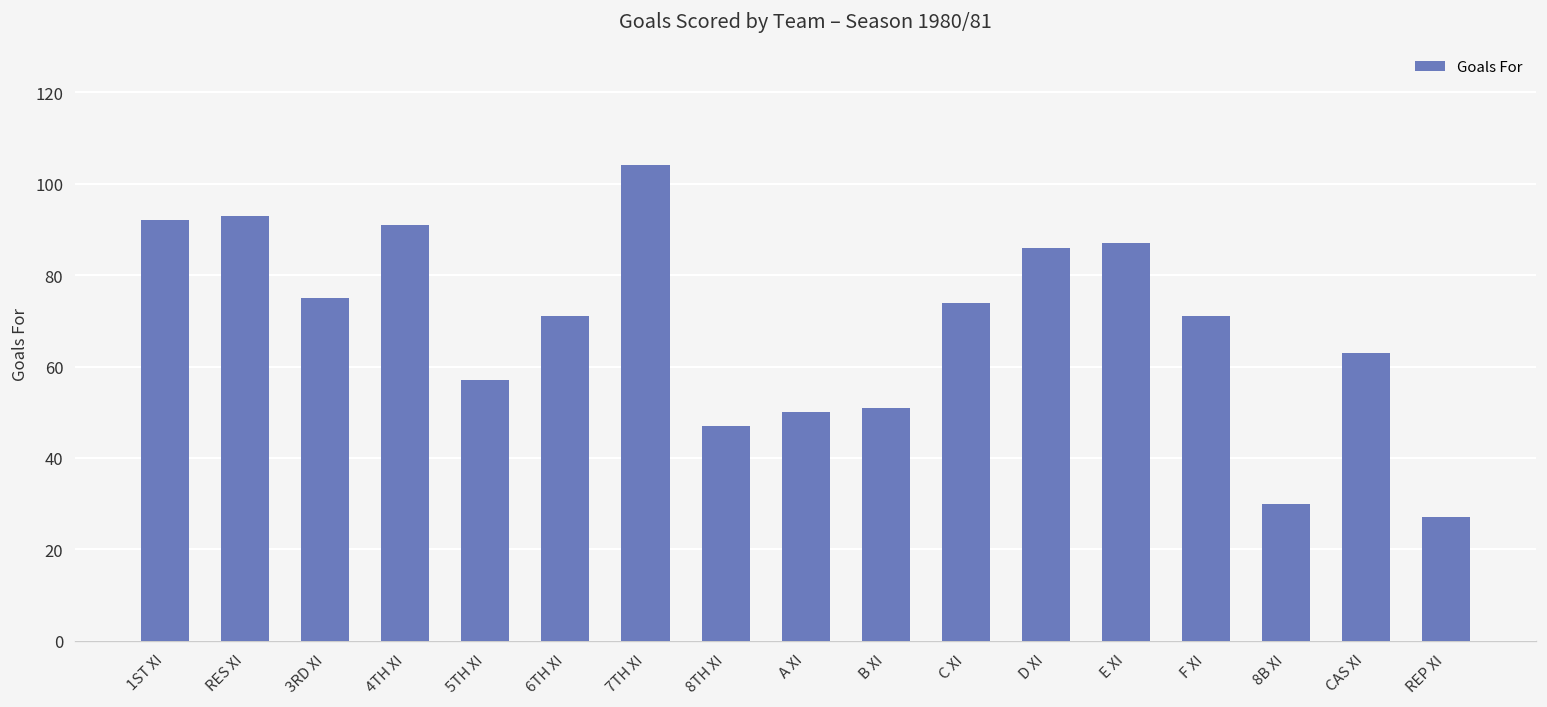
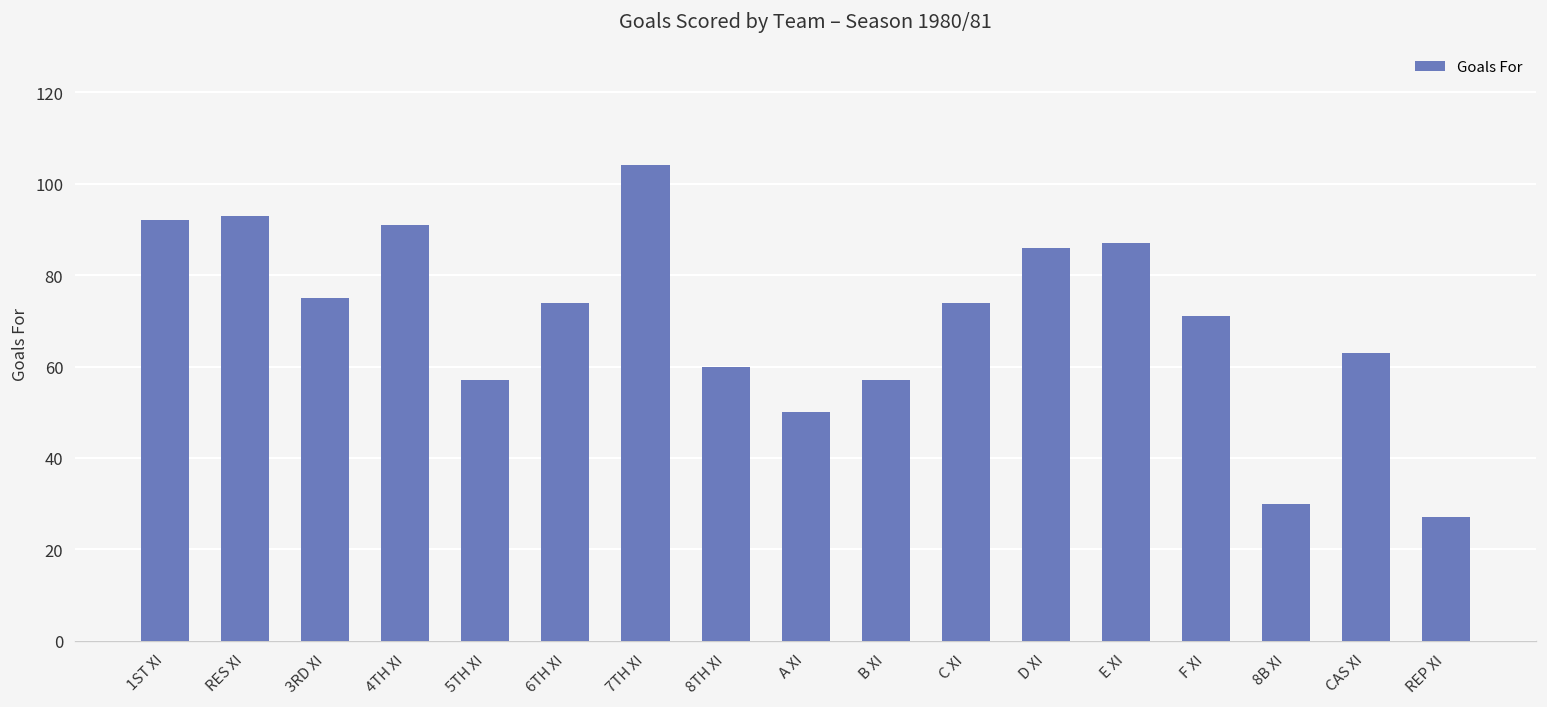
6TH XI: 71 -> 74
8TH XI: 47 -> 60
B XI: 51 -> 57
